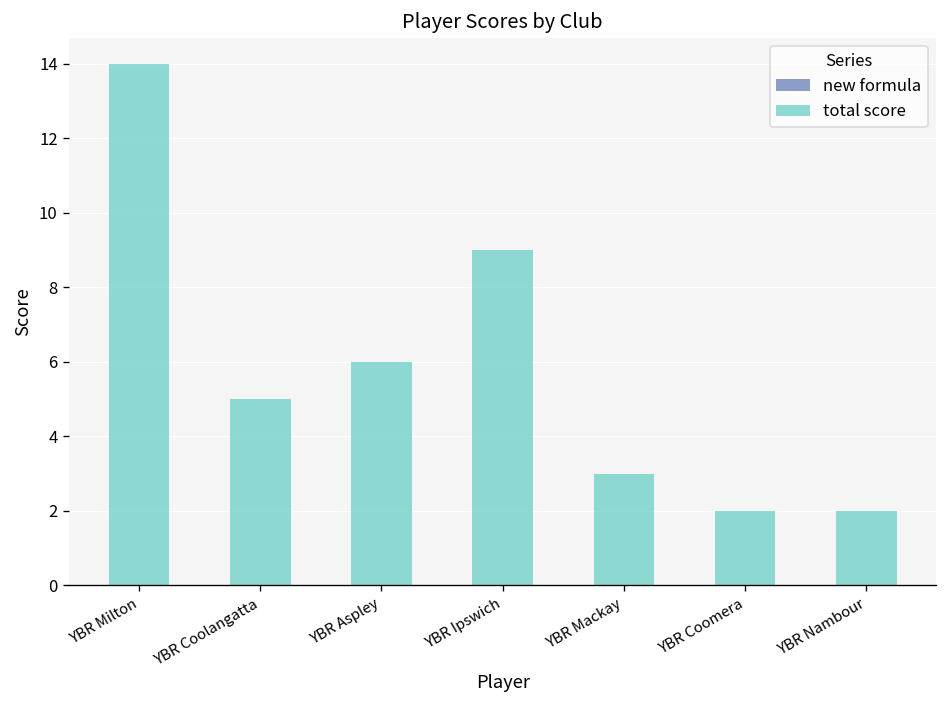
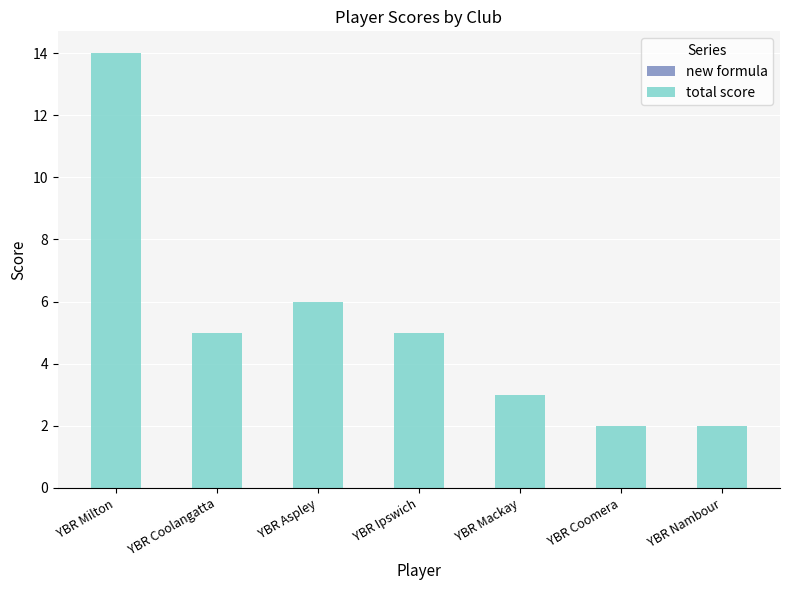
total score, YBR Ipswich: 9 -> 5
